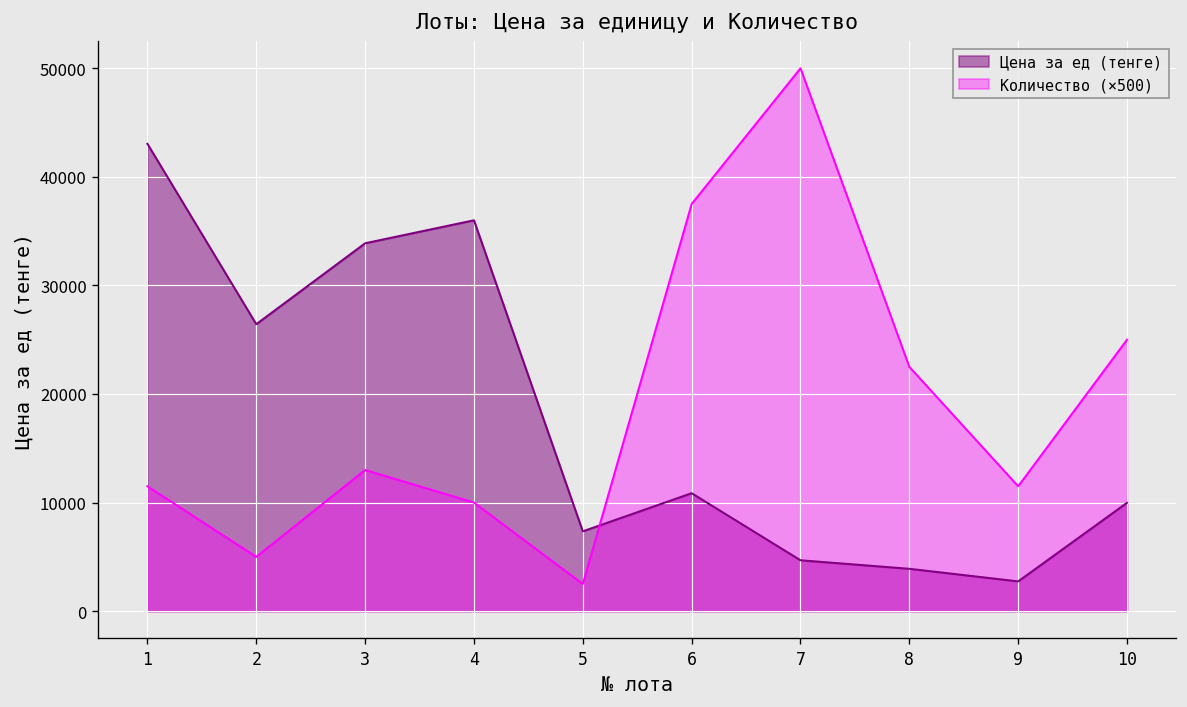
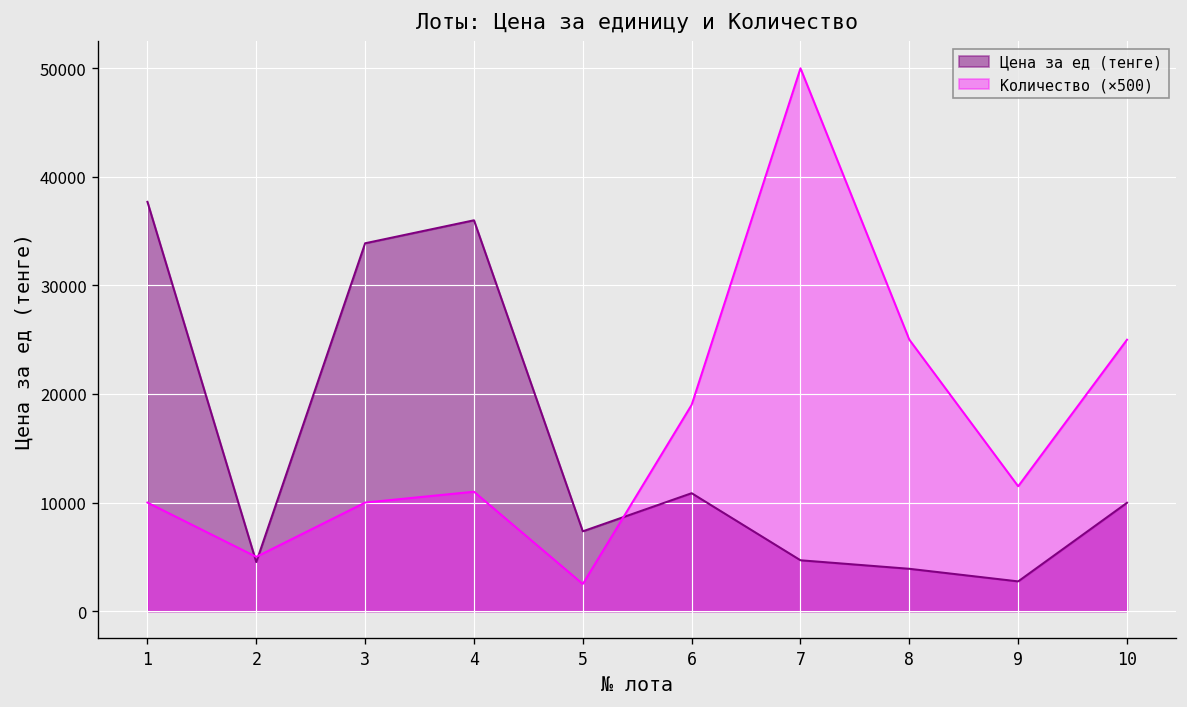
Цена за ед (тенге), 1: 43000 -> 38000
Количество (×500), 1: 12000 -> 10000
Цена за ед (тенге), 2: 26000 -> 5000
Количество (×500), 3: 13000 -> 10000
Количество (×500), 4: 10000 -> 11000
Количество (×500), 6: 38000 -> 19000
Количество (×500), 8: 23000 -> 25000
